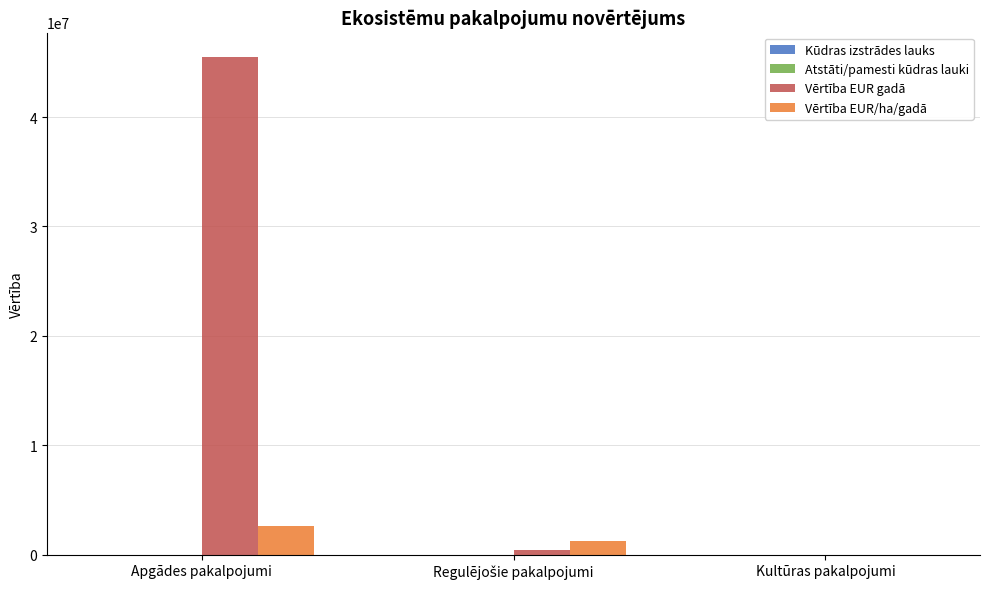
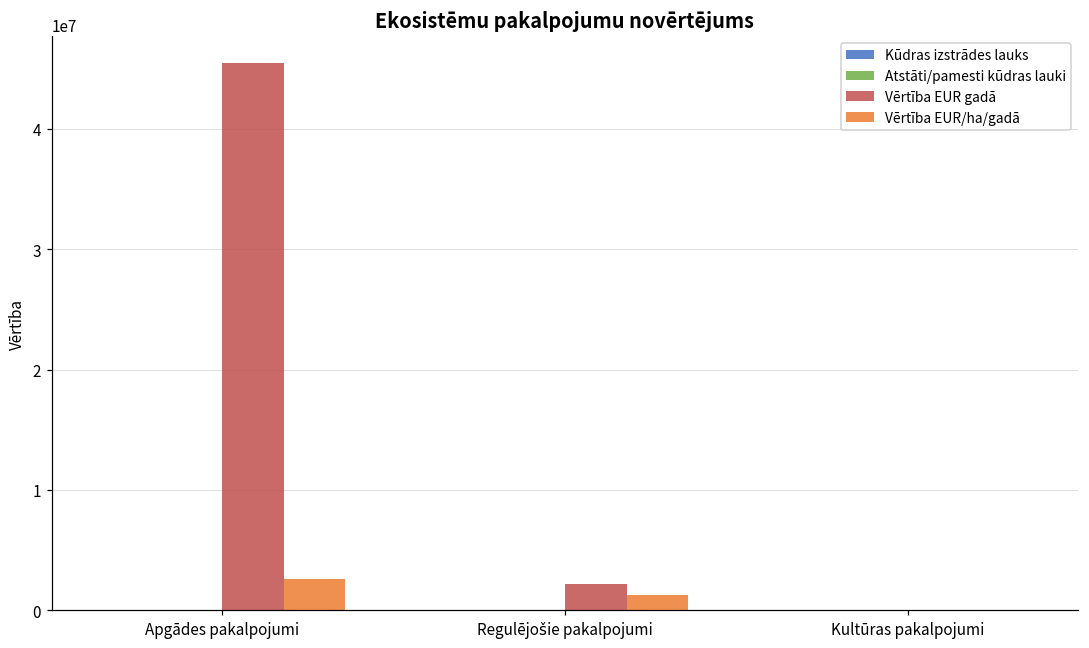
Vērtība EUR gadā, Regulējošie pakalpojumi: 500000 -> 2100000
